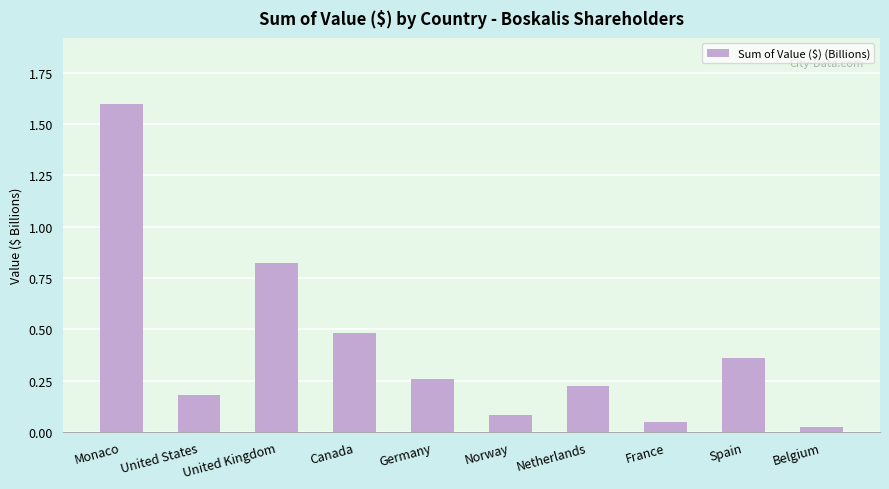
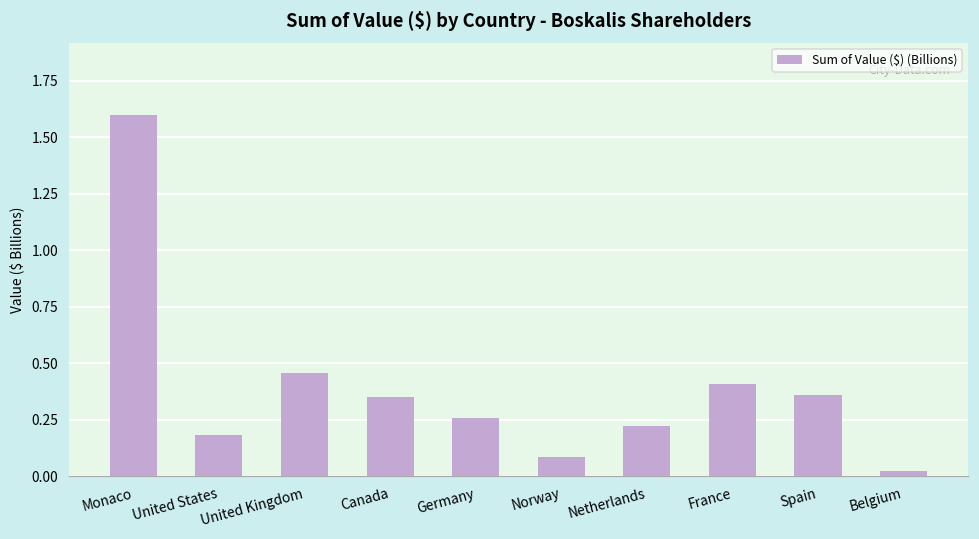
United Kingdom: 0.82 -> 0.46
Canada: 0.48 -> 0.35
France: 0.05 -> 0.41
